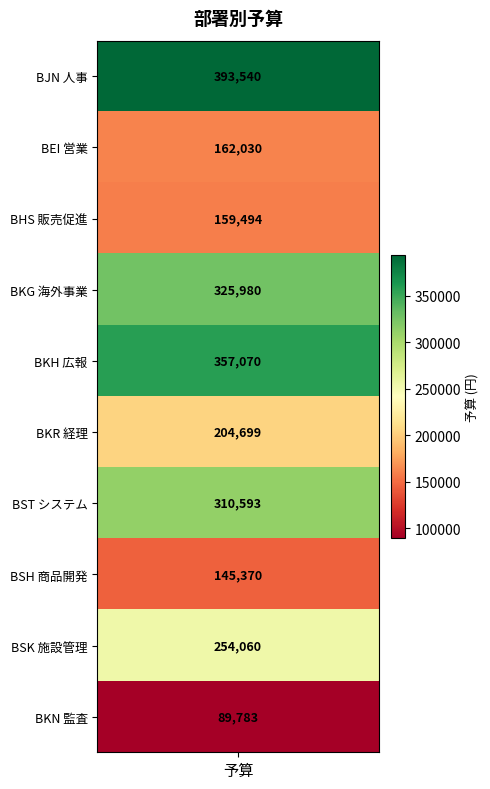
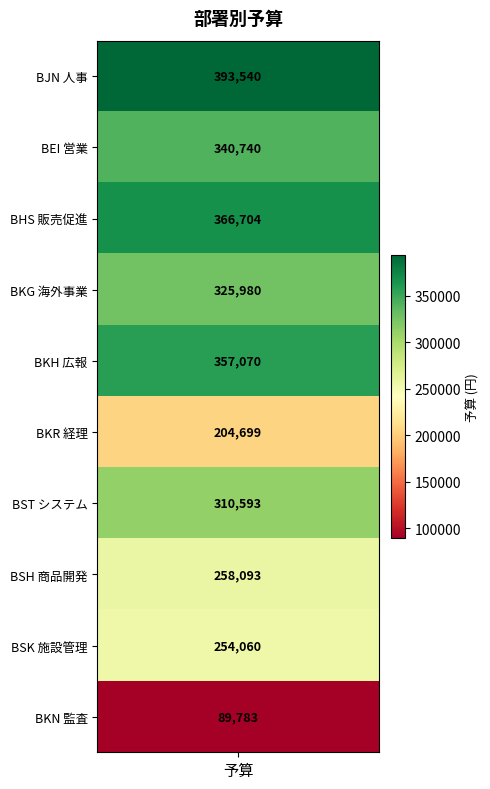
BEI 営業, 予算: 162,030 -> 340,740
BHS 販売促進, 予算: 159,494 -> 366,704
BSH 商品開発, 予算: 145,370 -> 258,093
